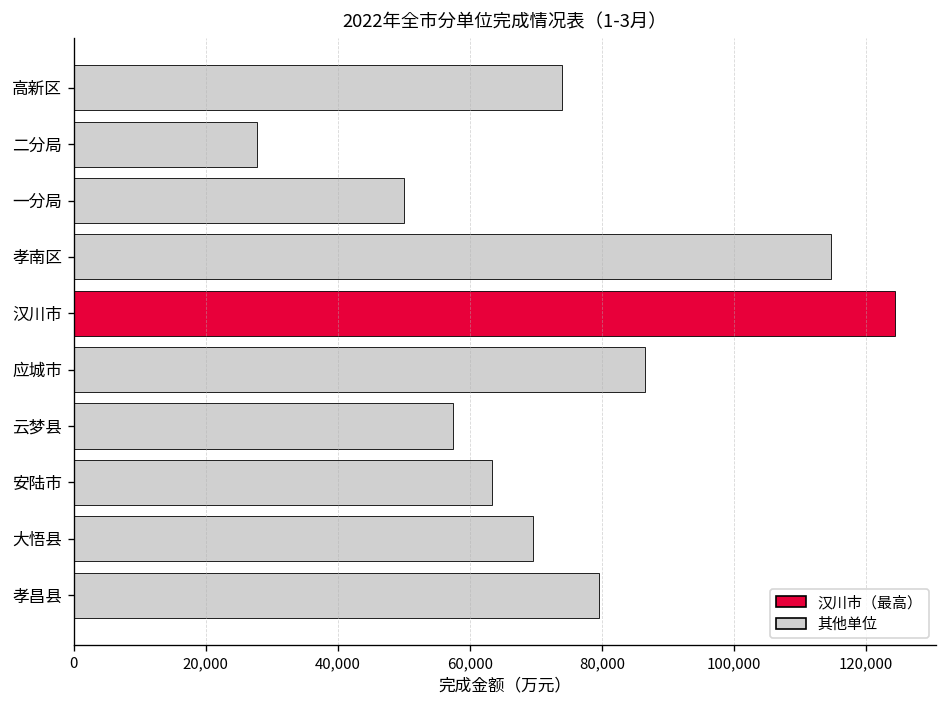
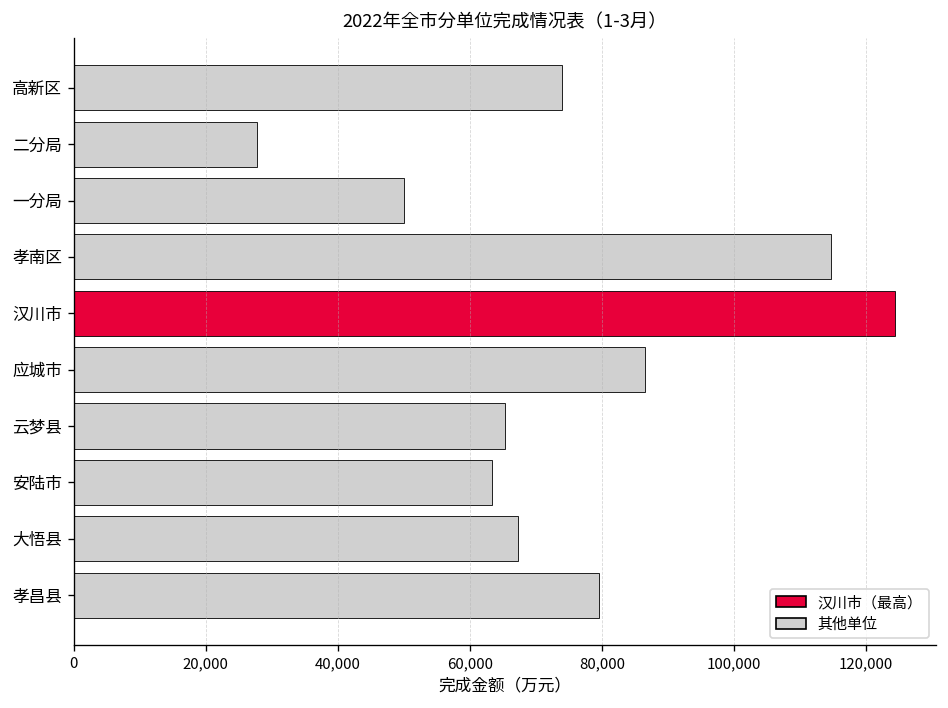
云梦县: 57,000 -> 65,000
大悟县: 70,000 -> 67,000
